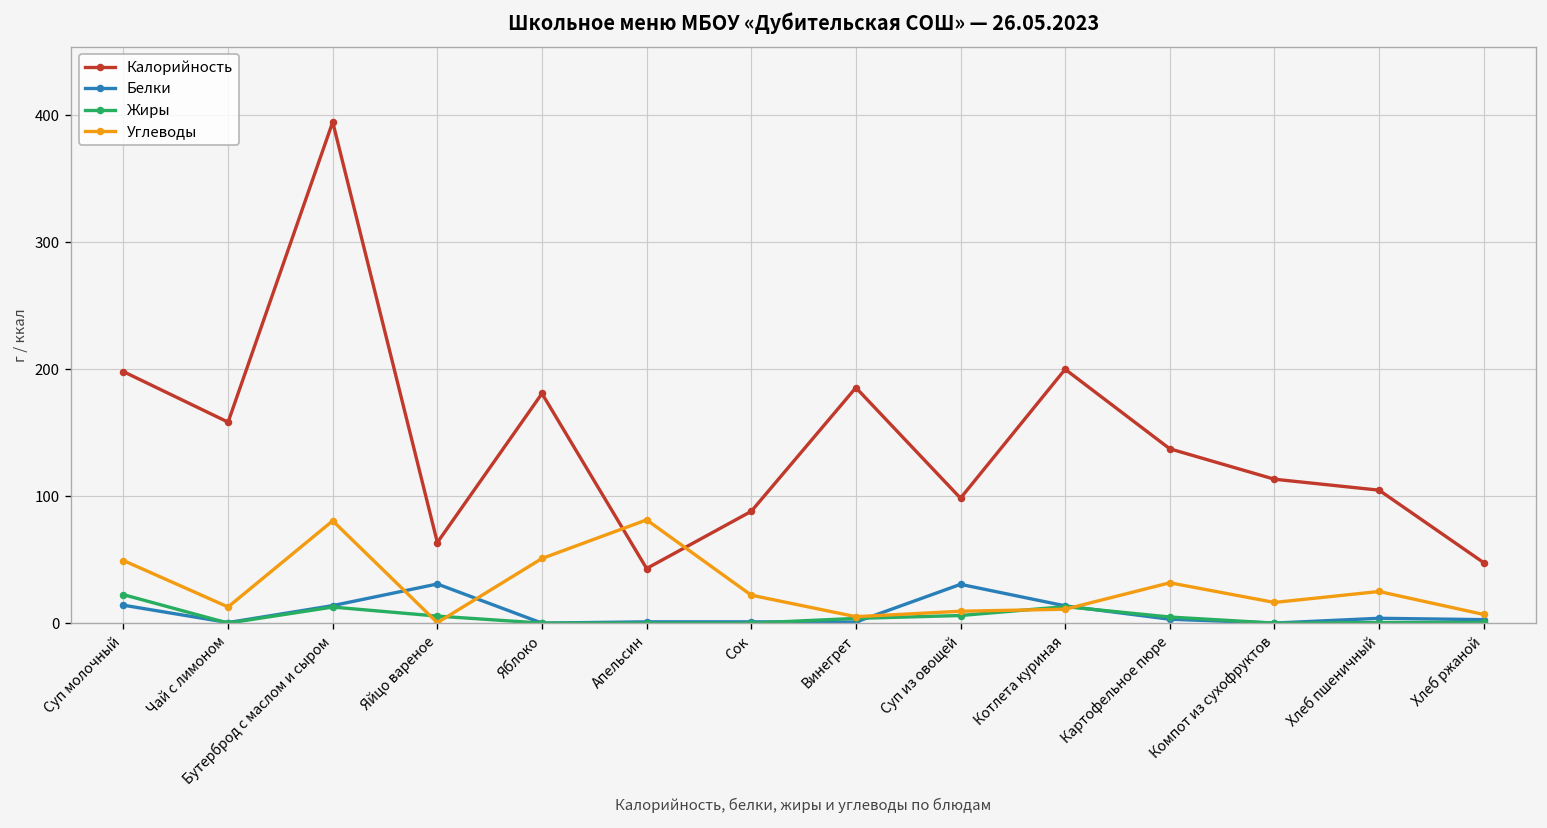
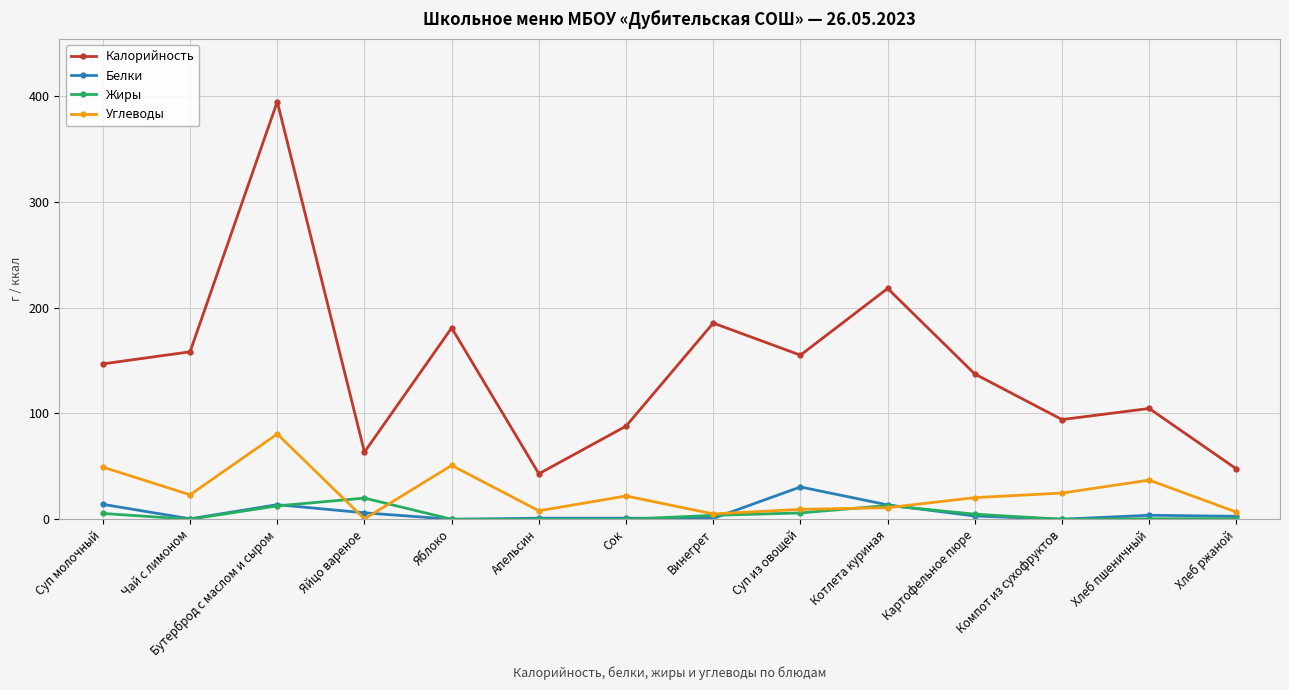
Калорийность, Суп молочный: 198 -> 147
Жиры, Суп молочный: 22 -> 5
Углеводы, Чай с лимоном: 13 -> 23
Белки, Яйцо вареное: 31 -> 6
Жиры, Яйцо вареное: 6 -> 20
Углеводы, Апельсин: 81 -> 8
Калорийность, Суп из овощей: 98 -> 155
Калорийность, Котлета куриная: 200 -> 218
Углеводы, Картофельное пюре: 32 -> 20
Калорийность, Компот из сухофруктов: 113 -> 94
Углеводы, Компот из сухофруктов: 16 -> 25
Углеводы, Хлеб пшеничный: 25 -> 37
